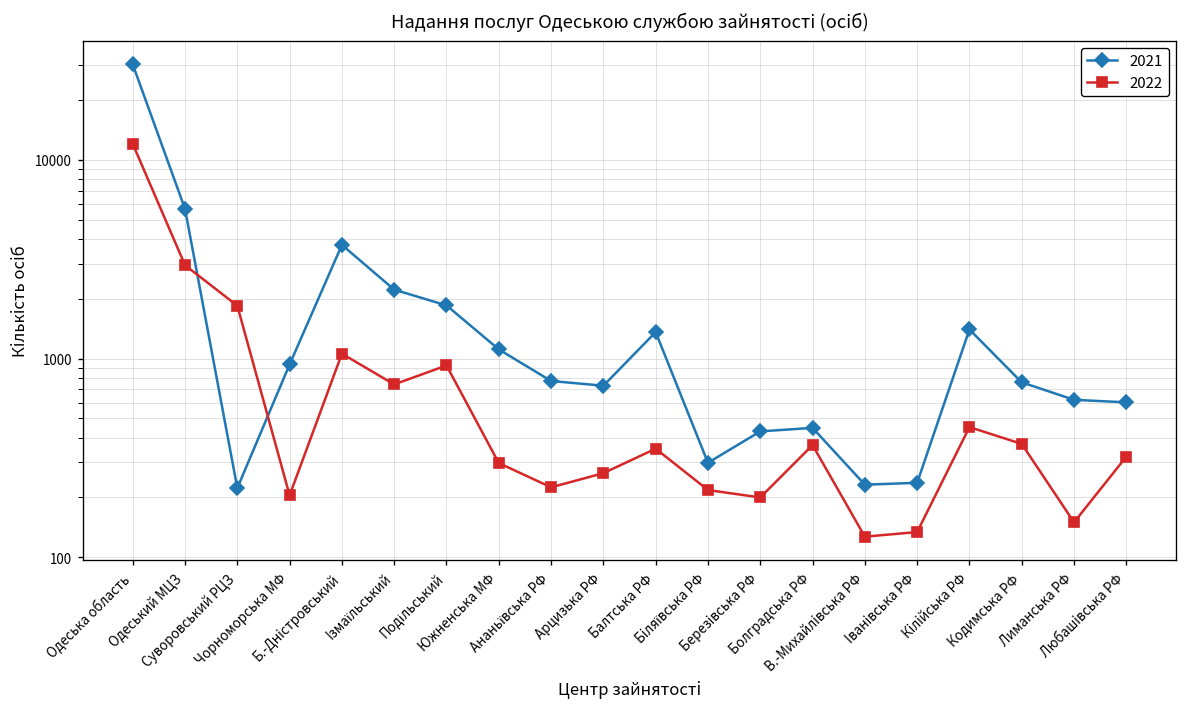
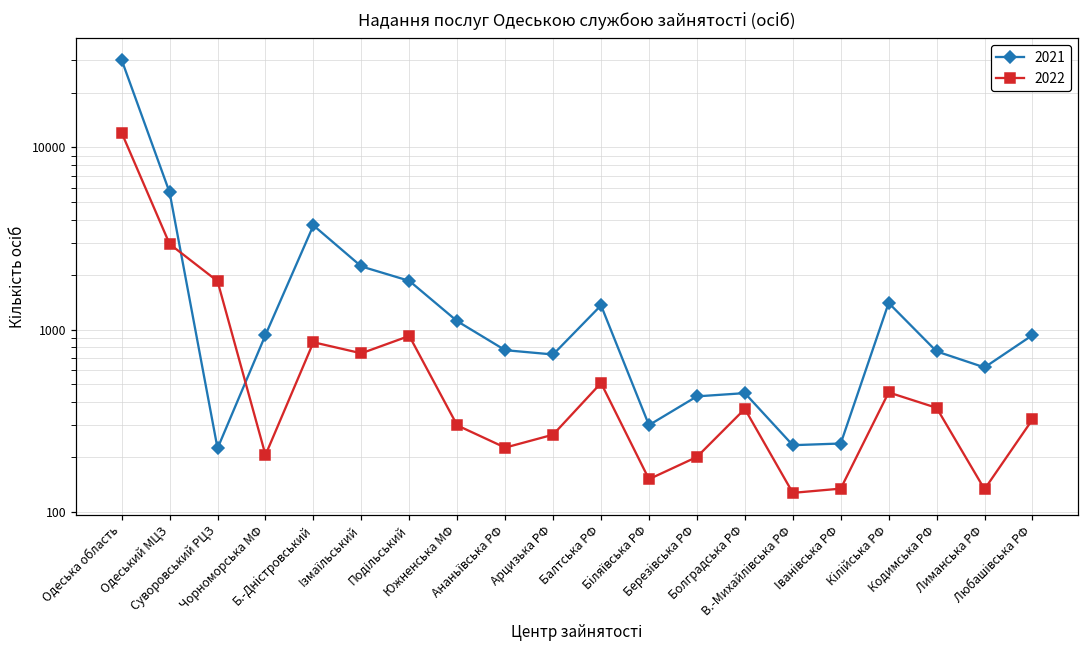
2022, Б.-Днiстровський: 1100 -> 900
2022, Балтська РФ: 350 -> 510
2022, Бiляївська РФ: 220 -> 150
2022, Лиманська РФ: 150 -> 130
2021, Любашiвська РФ: 600 -> 900
